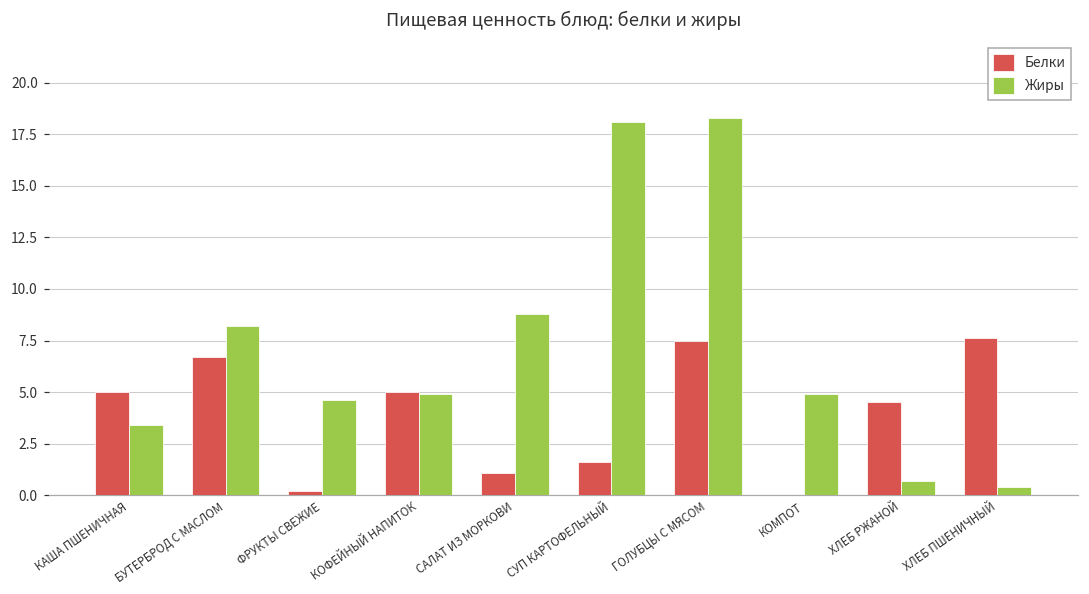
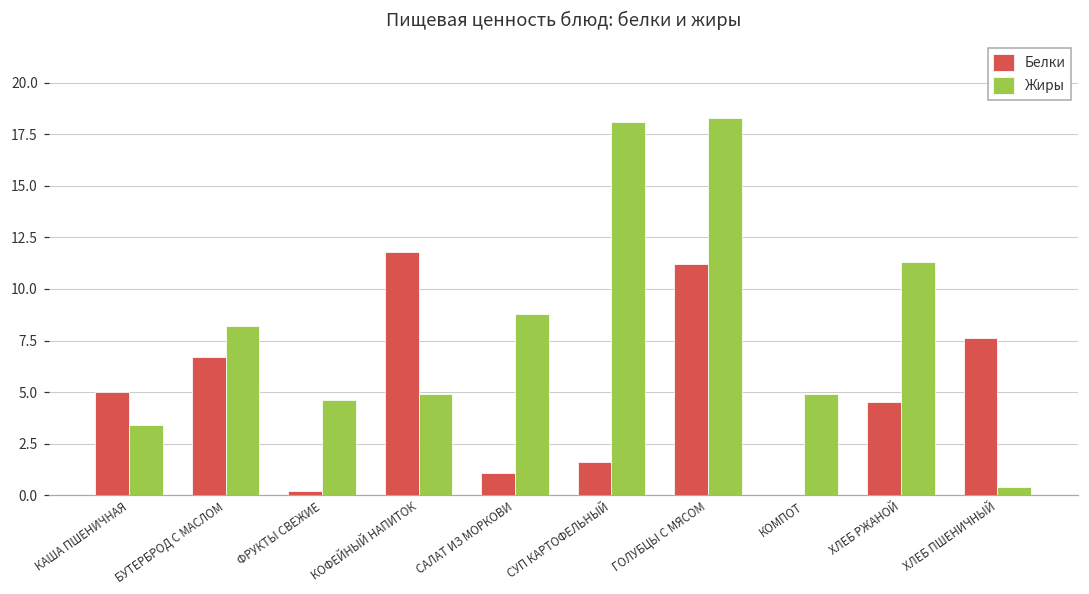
Белки, КОФЕЙНЫЙ НАПИТОК: 5.0 -> 11.8
Белки, ГОЛУБЦЫ С МЯСОМ: 7.5 -> 11.2
Жиры, ХЛЕБ РЖАНОЙ: 0.7 -> 11.3
